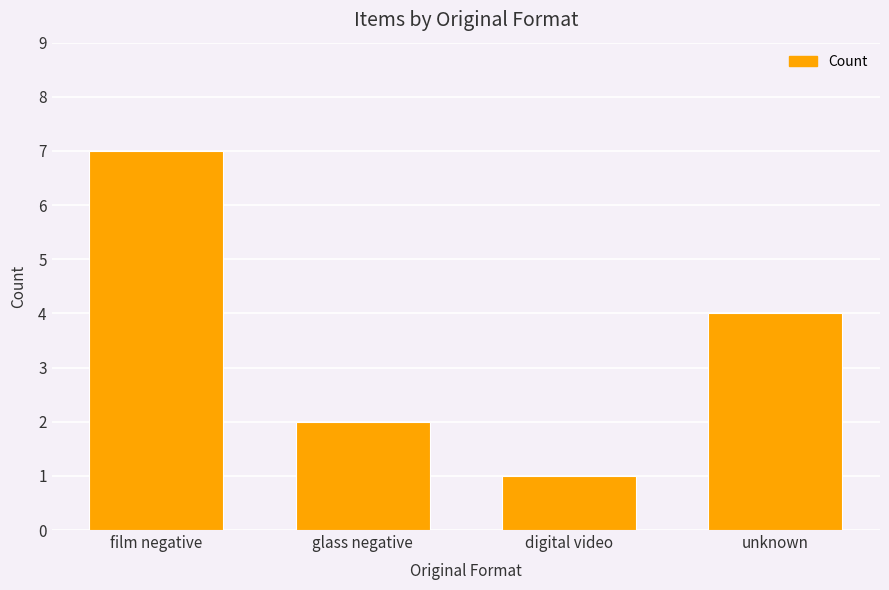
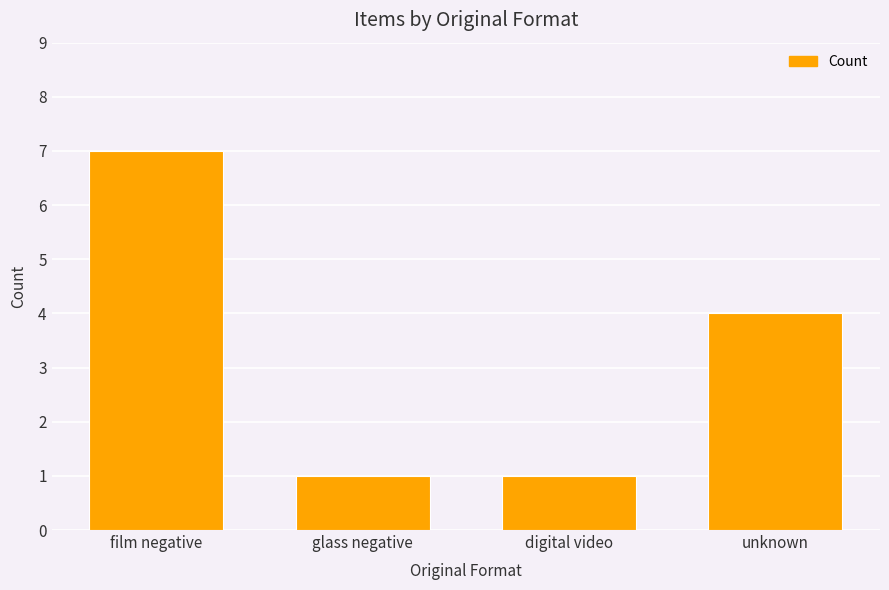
glass negative: 2 -> 1
